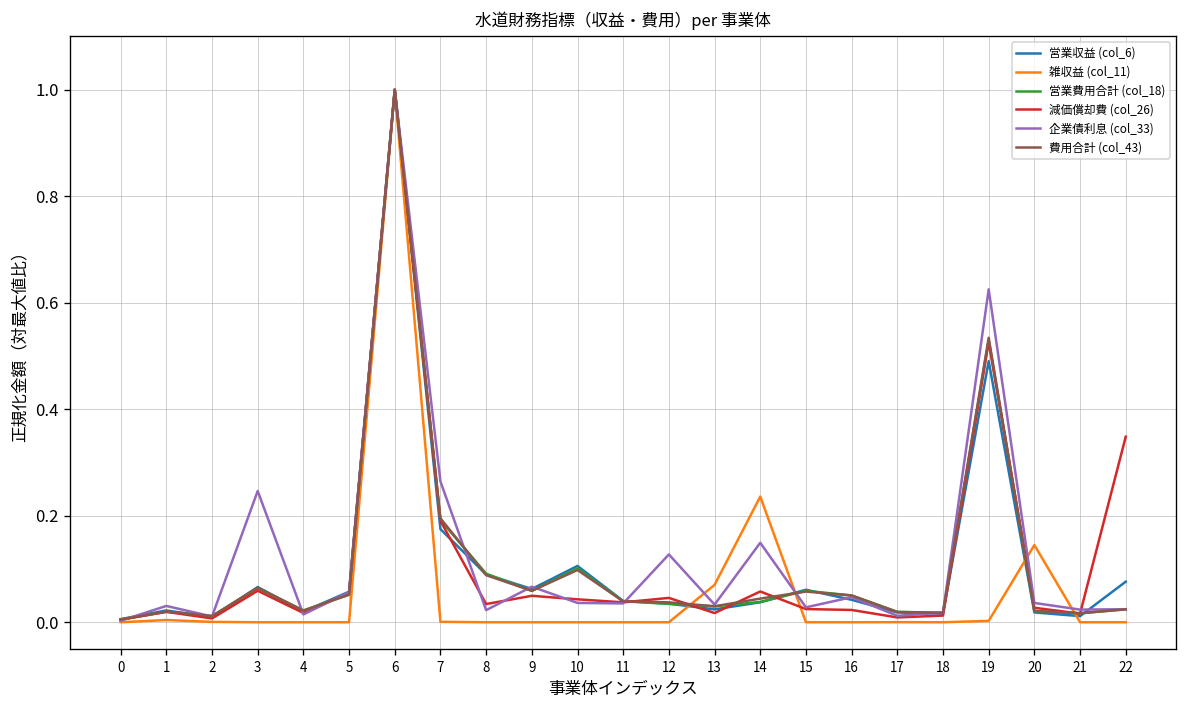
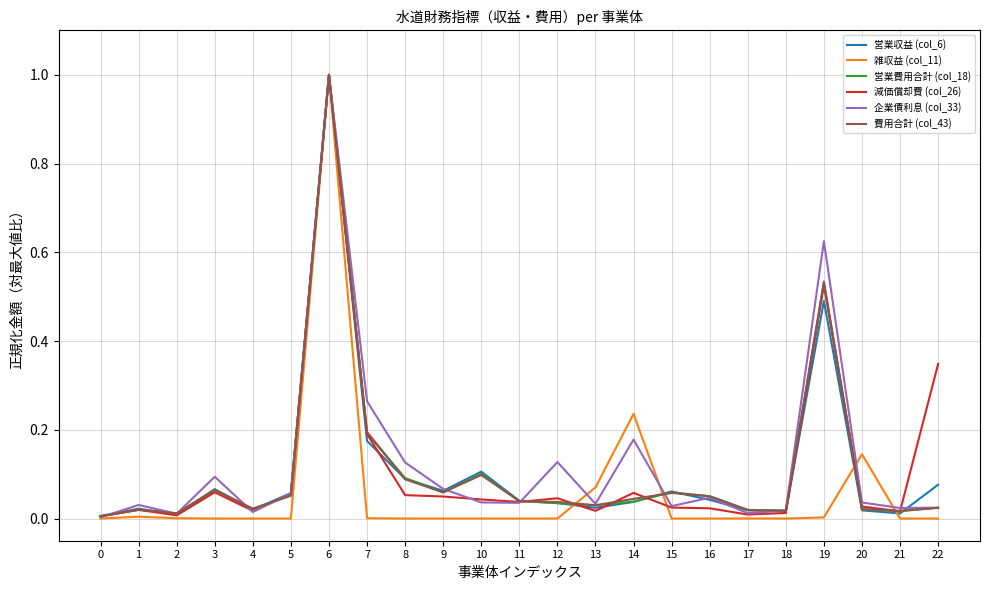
企業債利息 (col_33), 3: 0.25 -> 0.09
減価償却費 (col_26), 8: 0.03 -> 0.05
企業債利息 (col_33), 8: 0.02 -> 0.13
企業債利息 (col_33), 14: 0.15 -> 0.18
